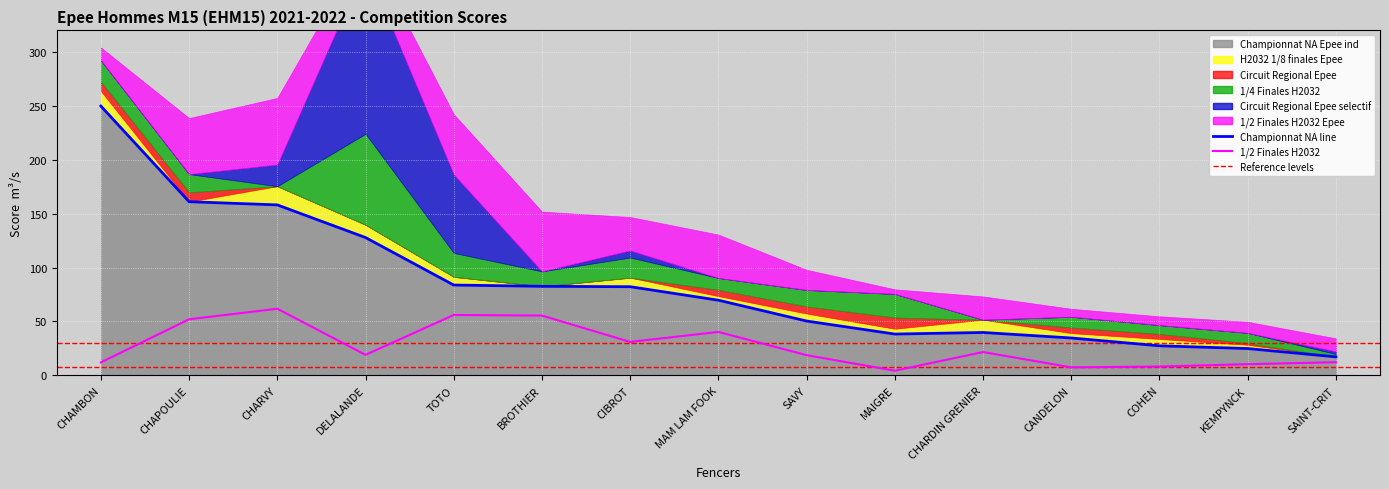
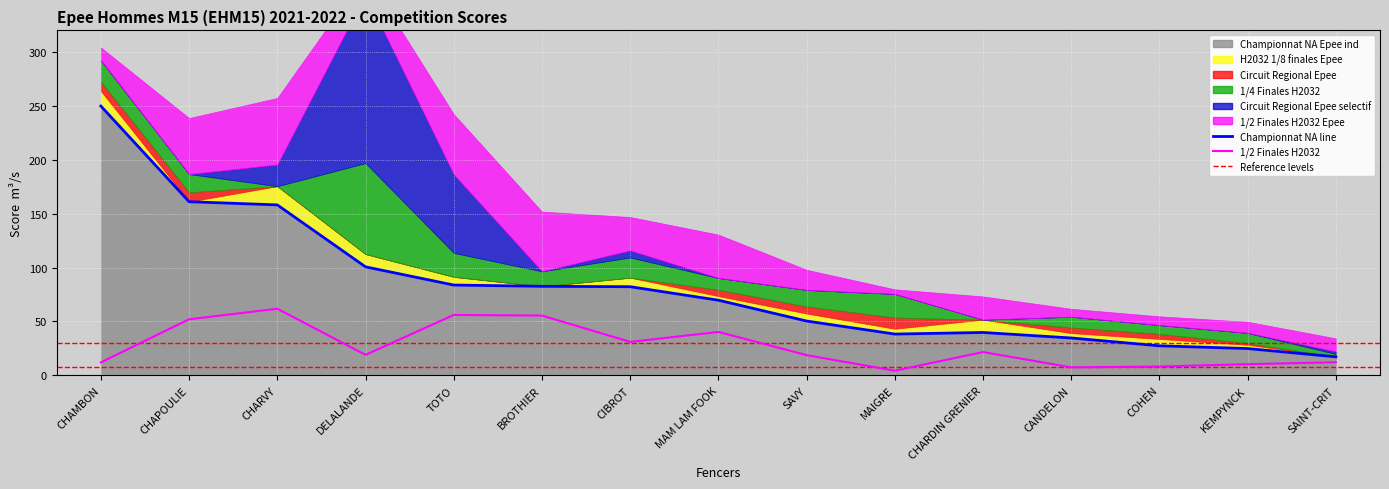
Championnat NA Epee ind, DELALANDE: 128 -> 101
